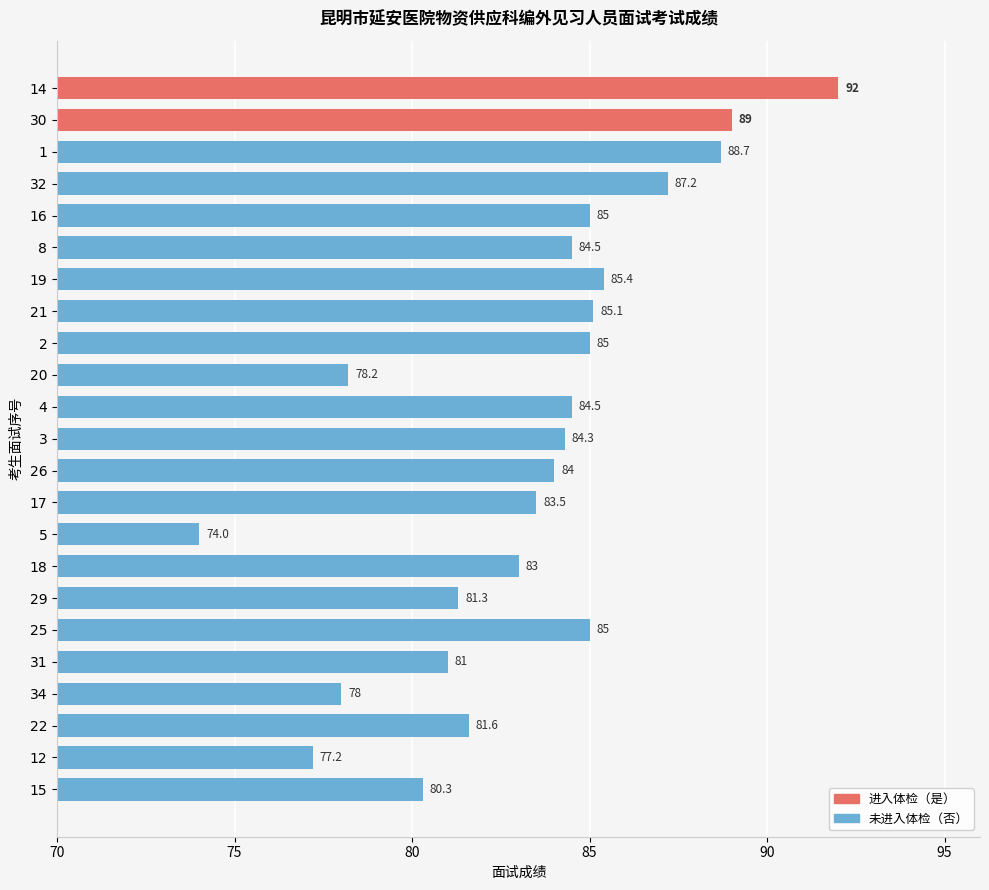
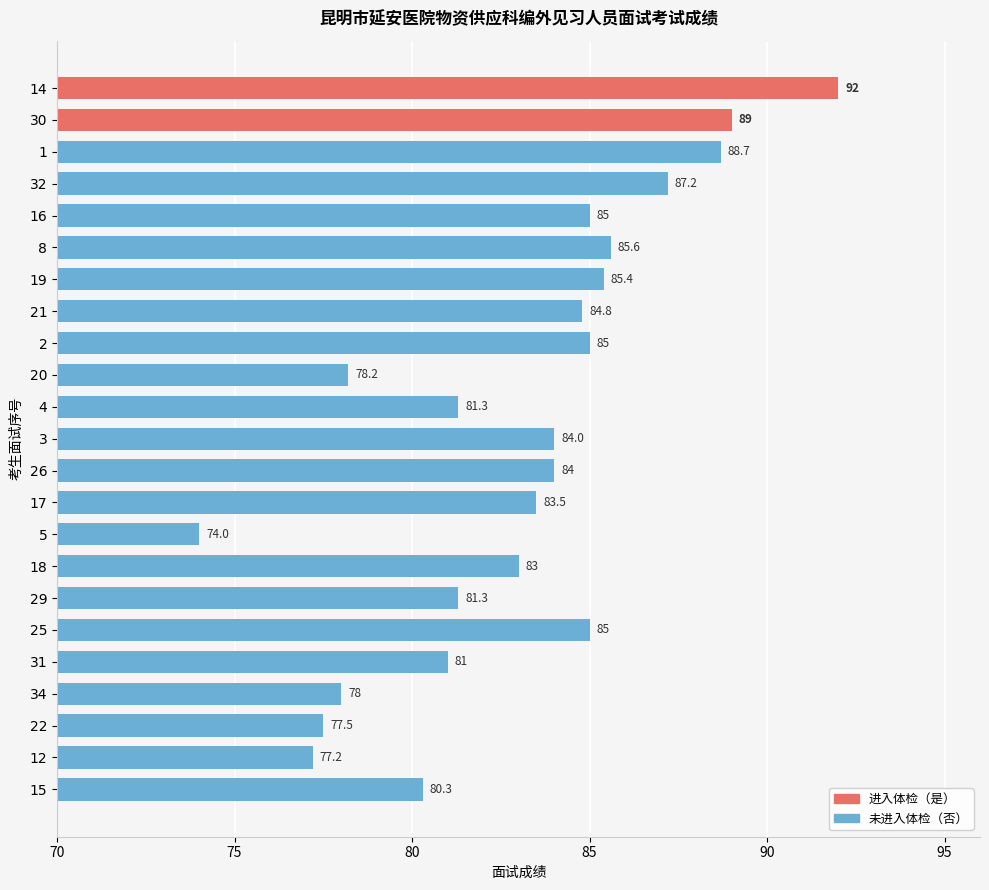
8: 84.5 -> 85.6
21: 85.1 -> 84.8
4: 84.5 -> 81.3
3: 84.3 -> 84.0
22: 81.6 -> 77.5
